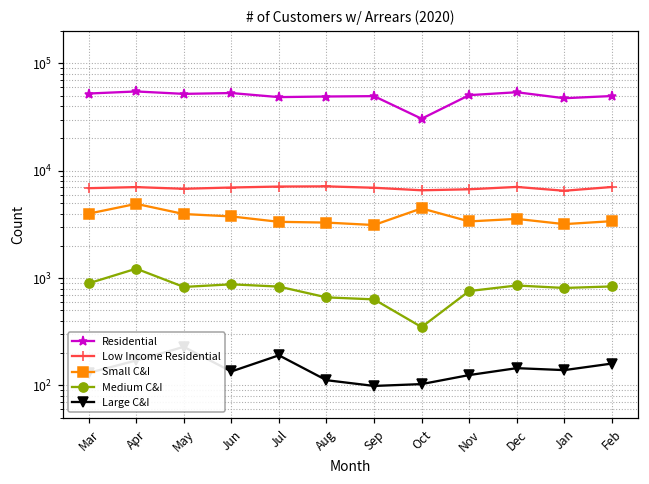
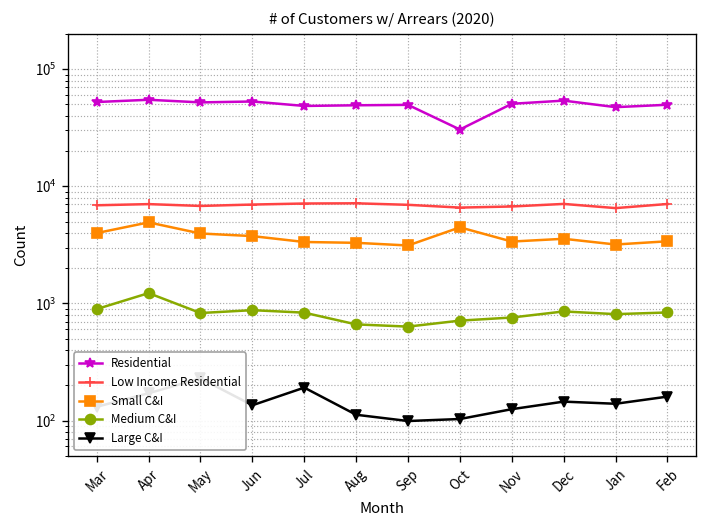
Medium C&I, Oct: 350 -> 700
